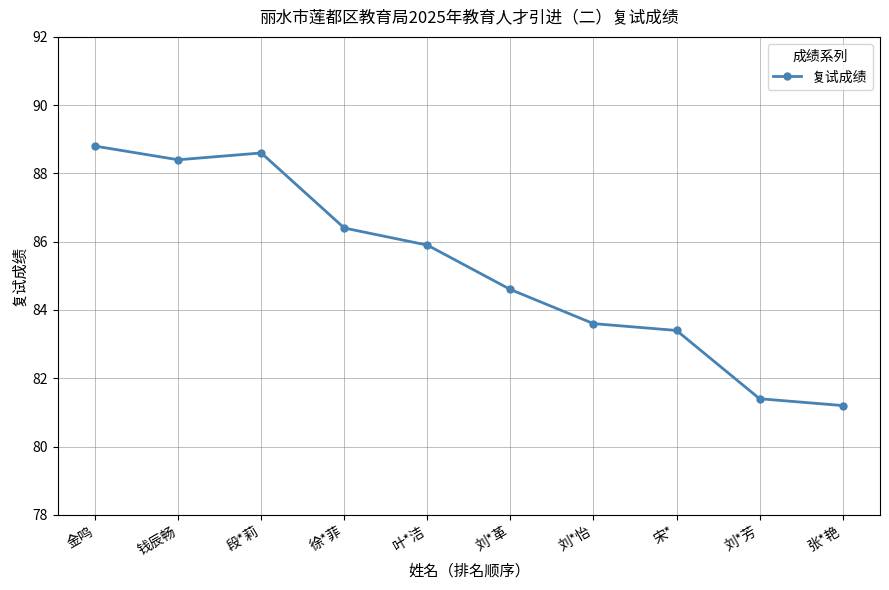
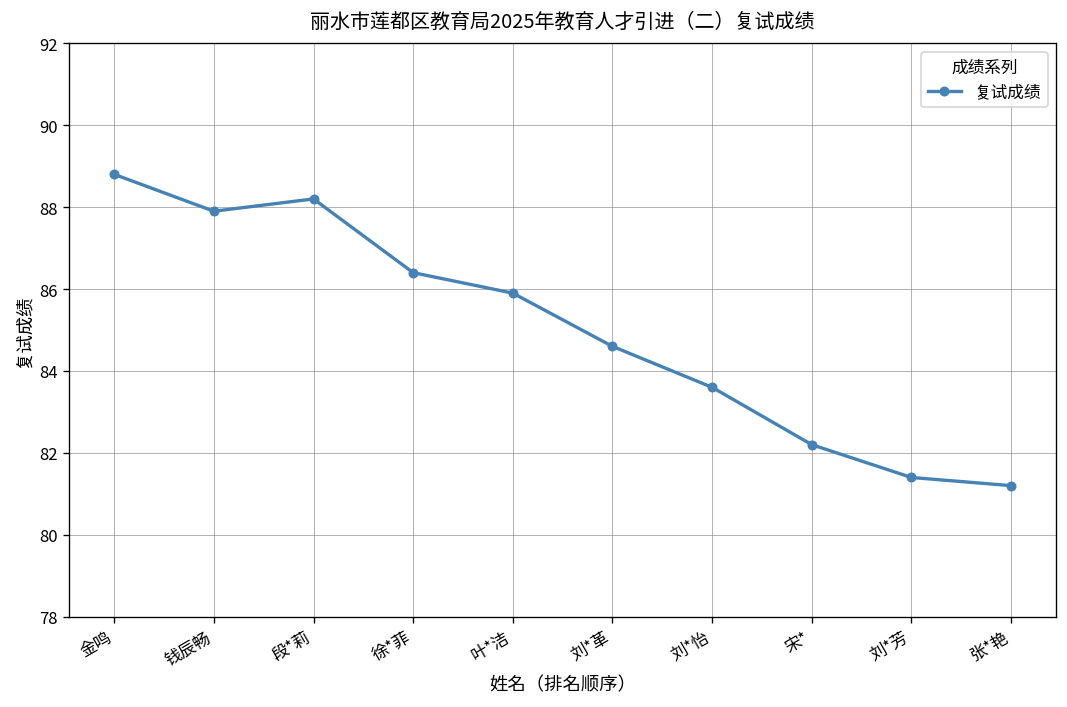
钱辰畅: 88.4 -> 87.9
段*莉: 88.6 -> 88.2
宋*: 83.4 -> 82.2
